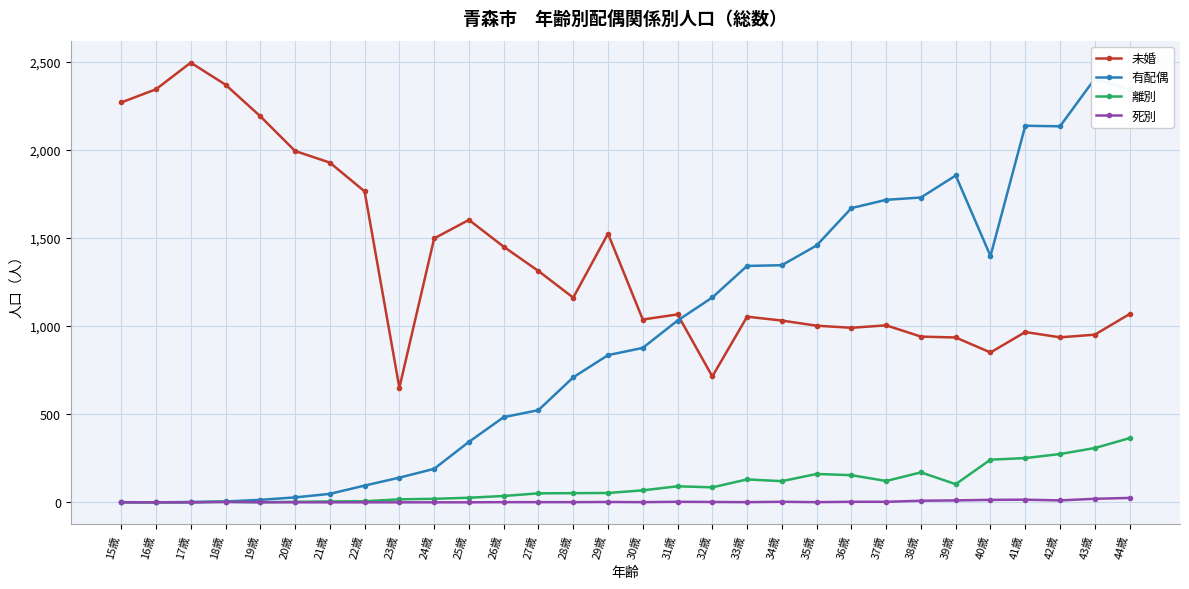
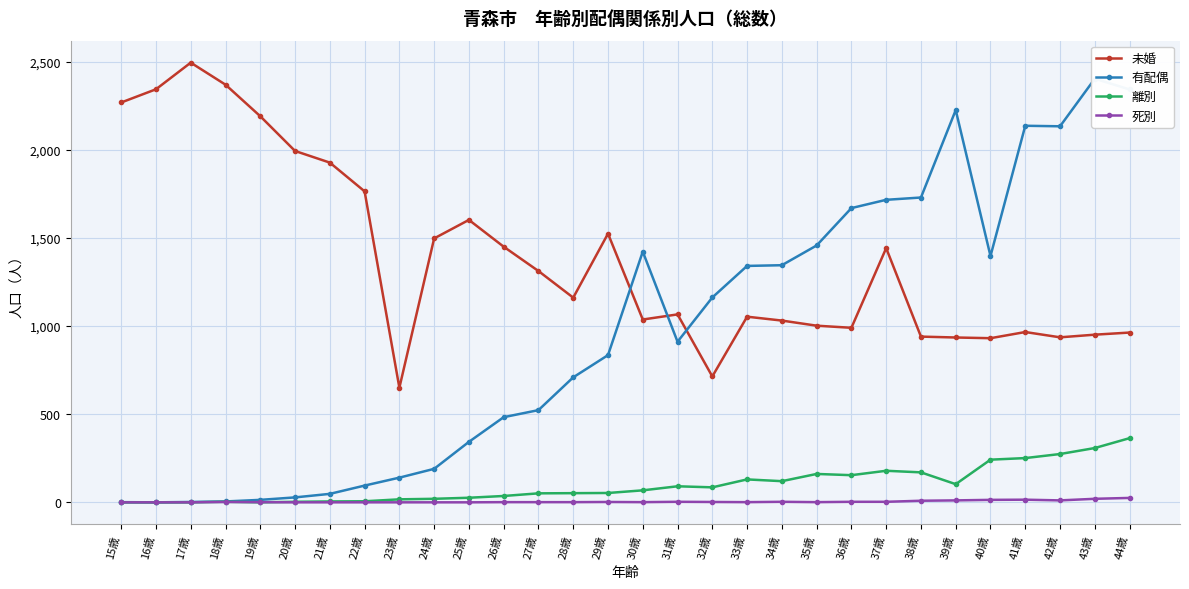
有配偶, 30歳: 880 -> 1,420
有配偶, 31歳: 1,030 -> 910
未婚, 37歳: 1,000 -> 1,440
離別, 37歳: 120 -> 180
有配偶, 39歳: 1,850 -> 2,230
未婚, 40歳: 850 -> 930
未婚, 44歳: 1,070 -> 960
